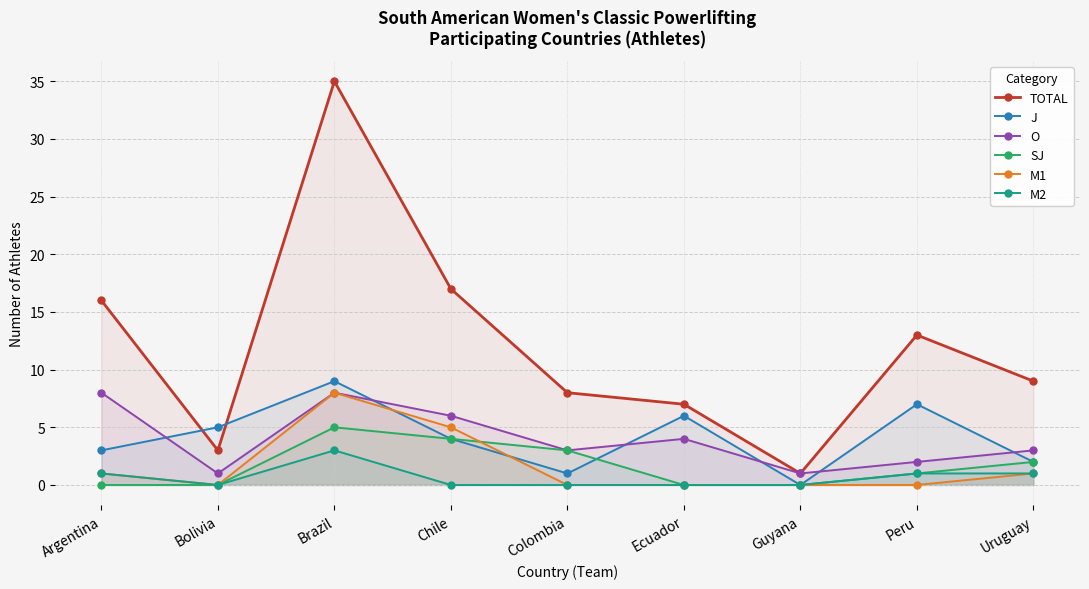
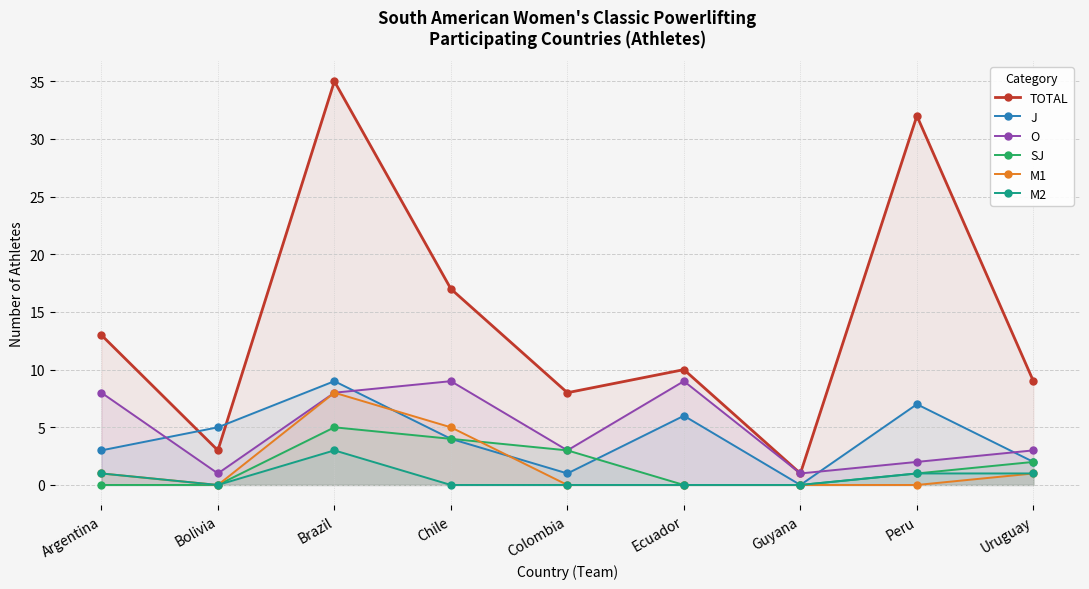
TOTAL, Argentina: 16 -> 13
O, Chile: 6 -> 9
TOTAL, Ecuador: 7 -> 10
O, Ecuador: 4 -> 9
TOTAL, Peru: 13 -> 32
